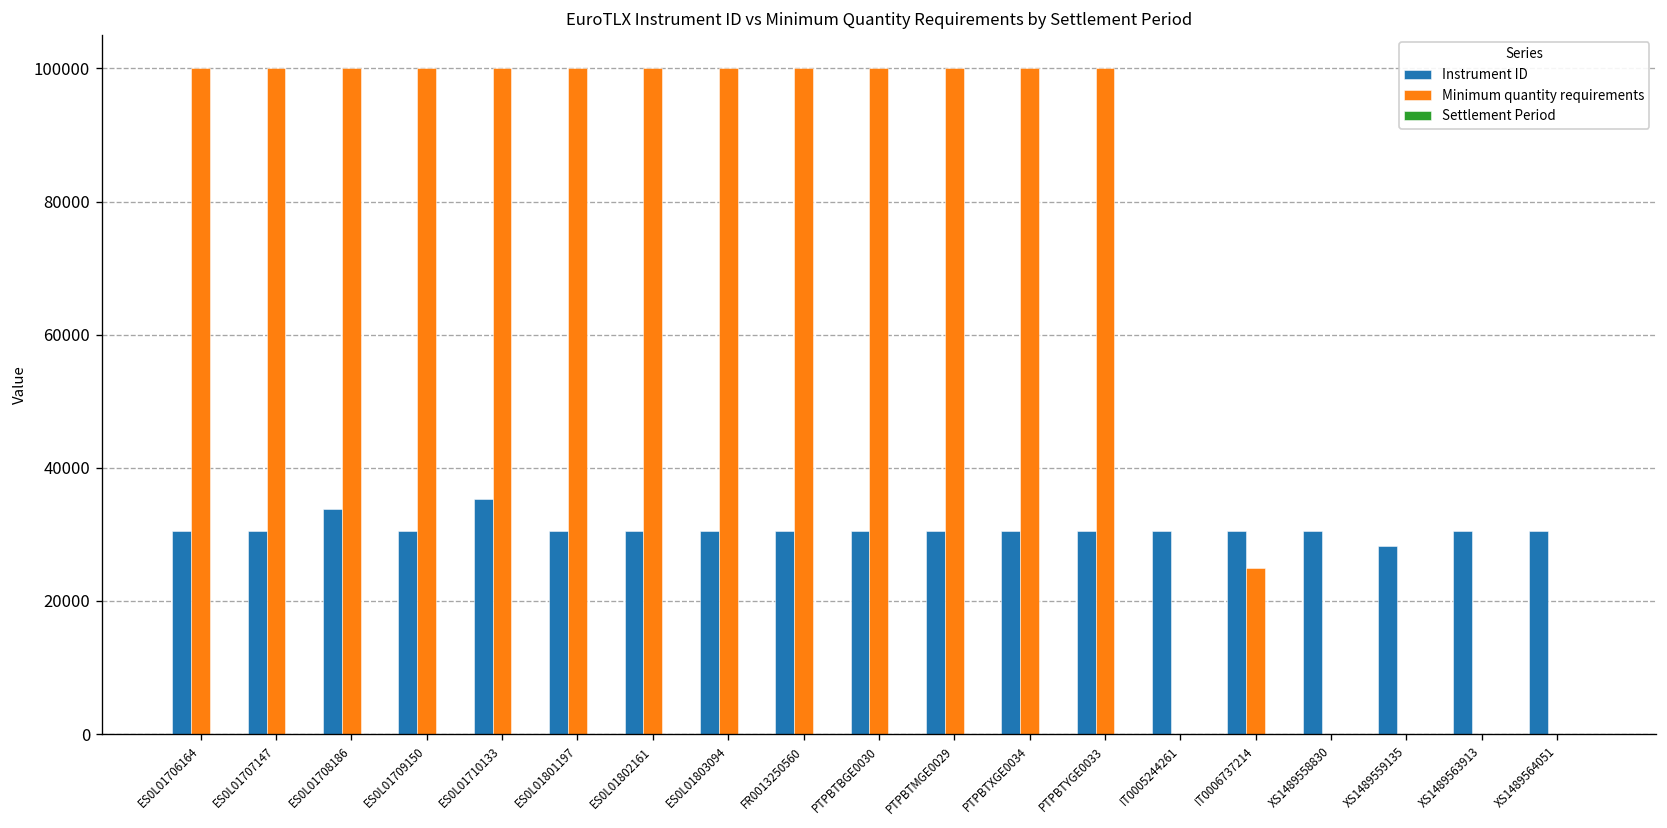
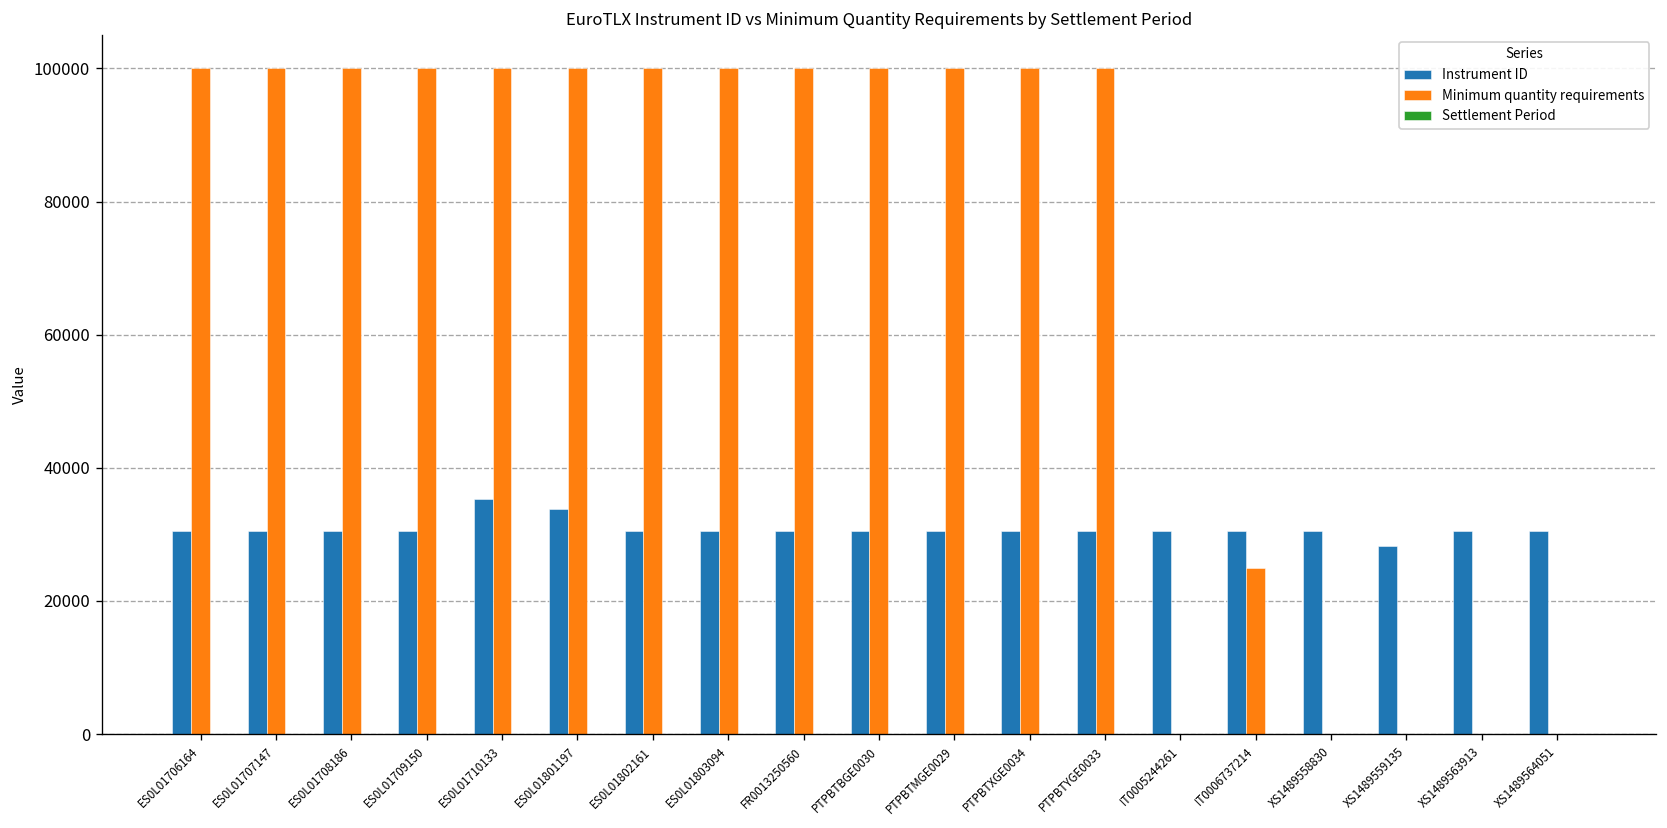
Instrument ID, ES0L01708186: 34000 -> 30000
Instrument ID, ES0L01801197: 31000 -> 34000
